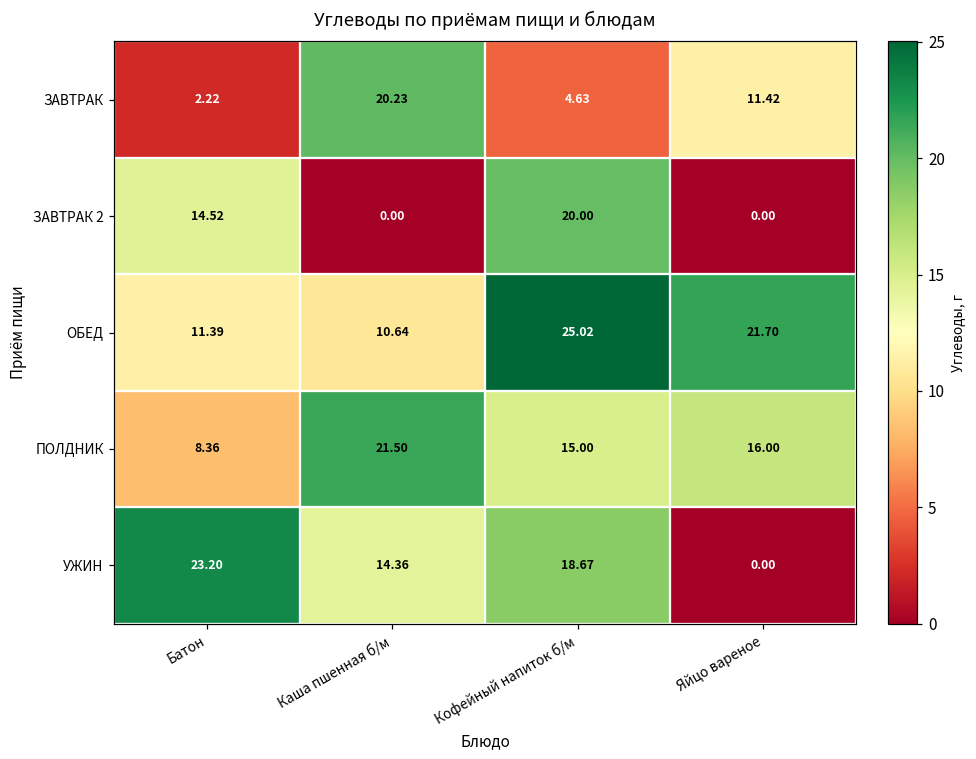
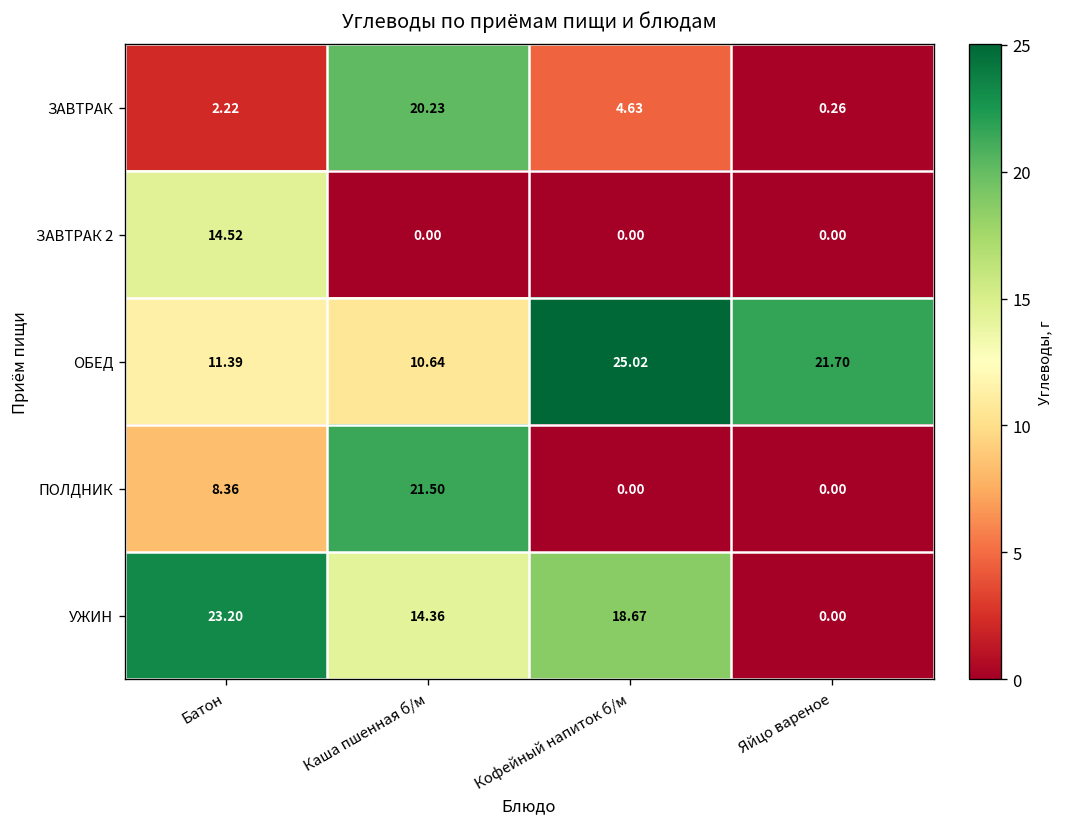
ЗАВТРАК, Яйцо вареное: 11.42 -> 0.26
ЗАВТРАК 2, Кофейный напиток б/м: 20.00 -> 0.00
ПОЛДНИК, Кофейный напиток б/м: 15.00 -> 0.00
ПОЛДНИК, Яйцо вареное: 16.00 -> 0.00
